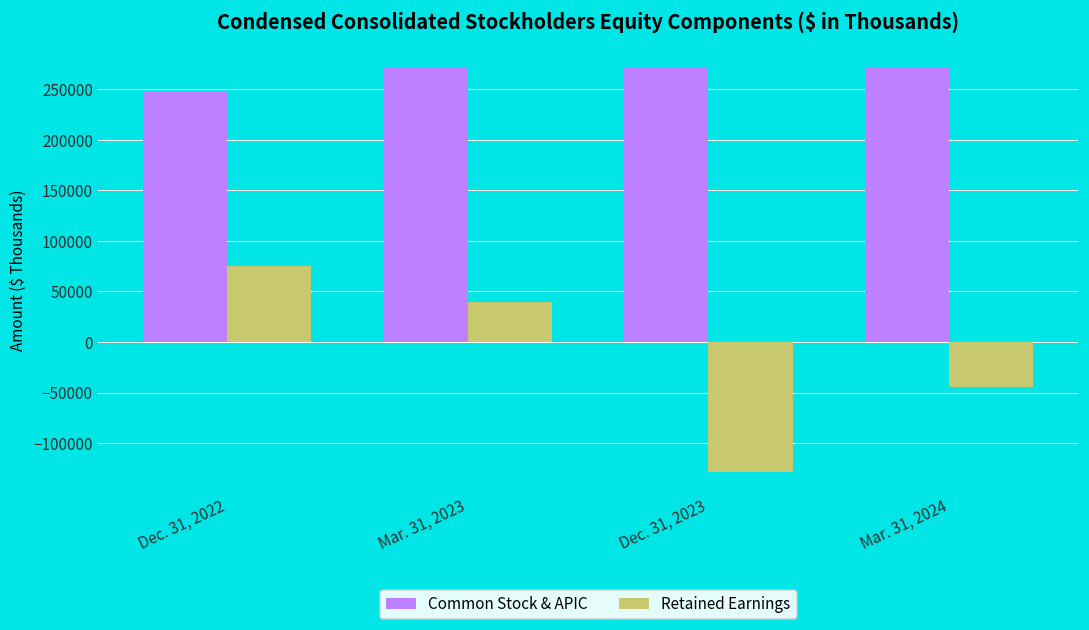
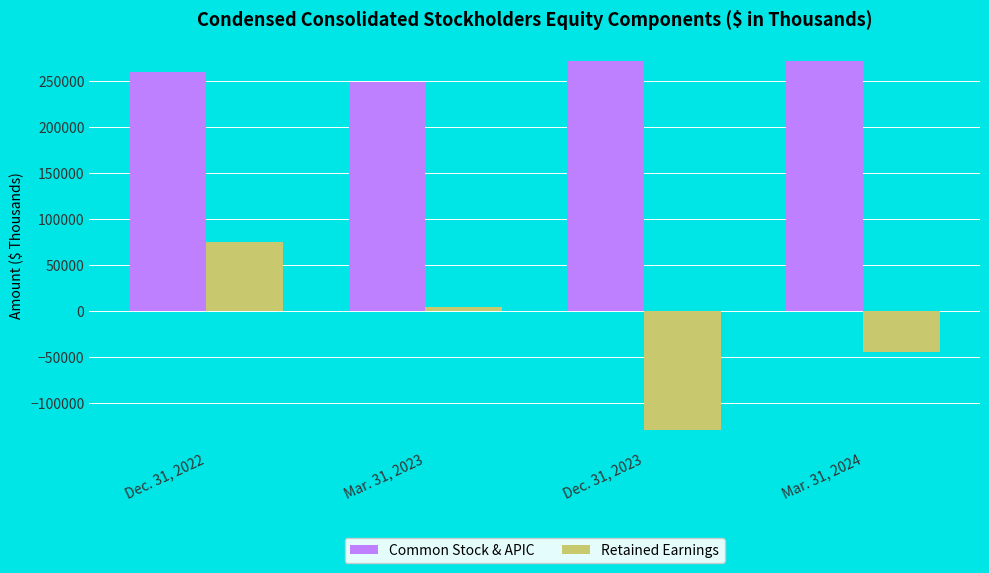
Common Stock & APIC, Dec. 31, 2022: 250000 -> 260000
Common Stock & APIC, Mar. 31, 2023: 270000 -> 250000
Retained Earnings, Mar. 31, 2023: 40000 -> 0
